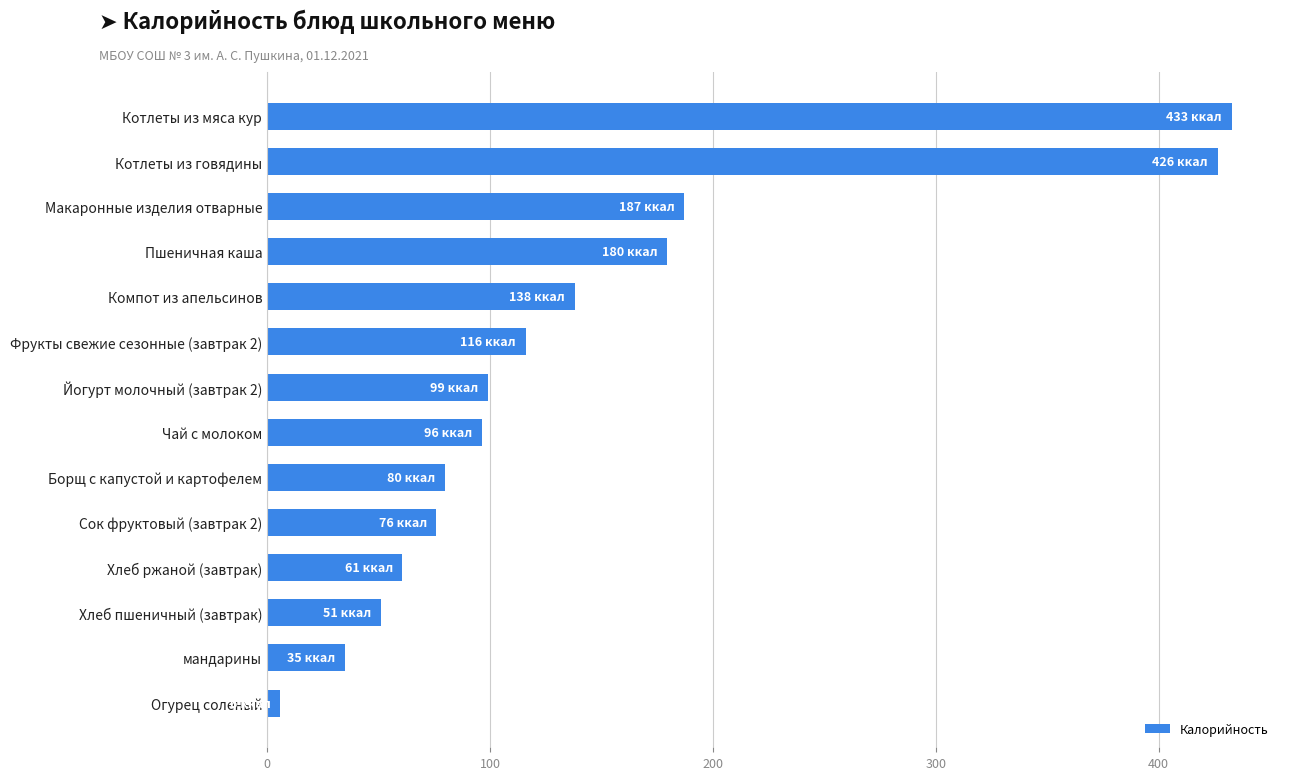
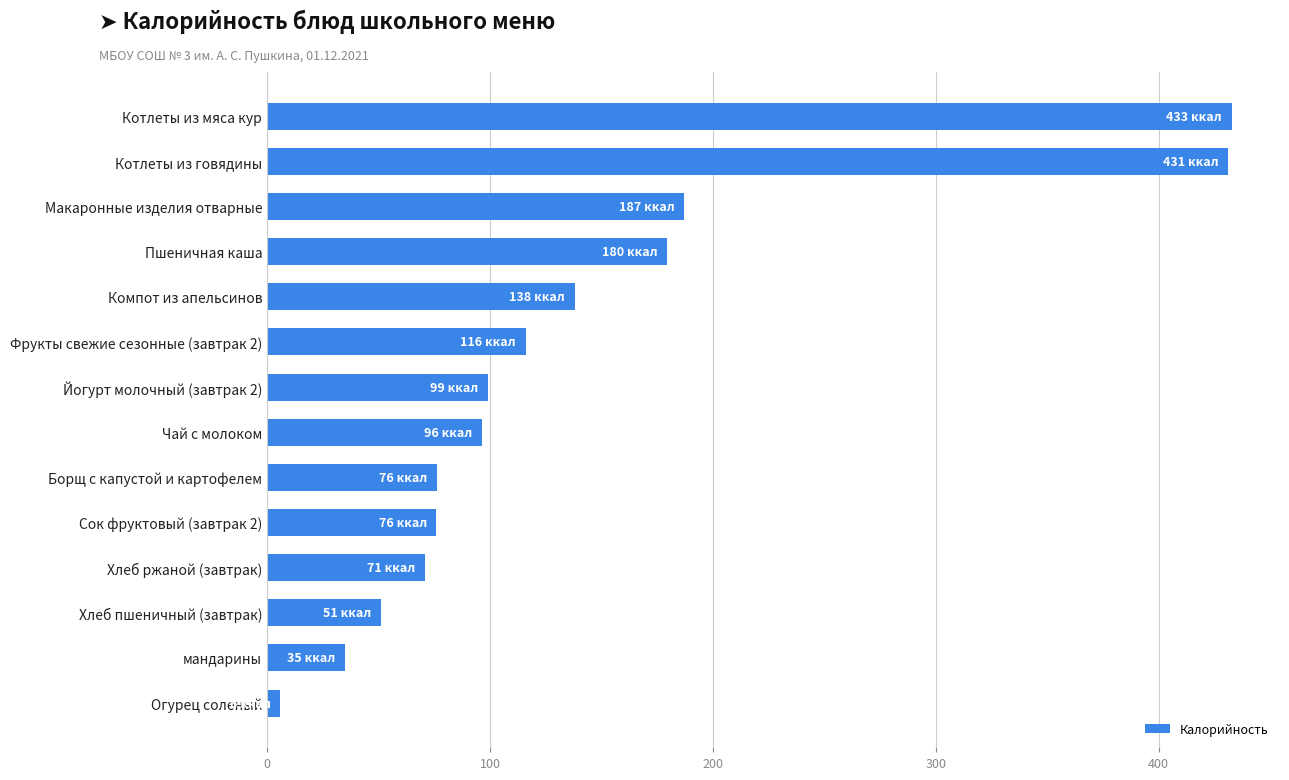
Котлеты из говядины: 426 -> 431
Борщ с капустой и картофелем: 80 -> 76
Хлеб ржаной (завтрак): 61 -> 71
